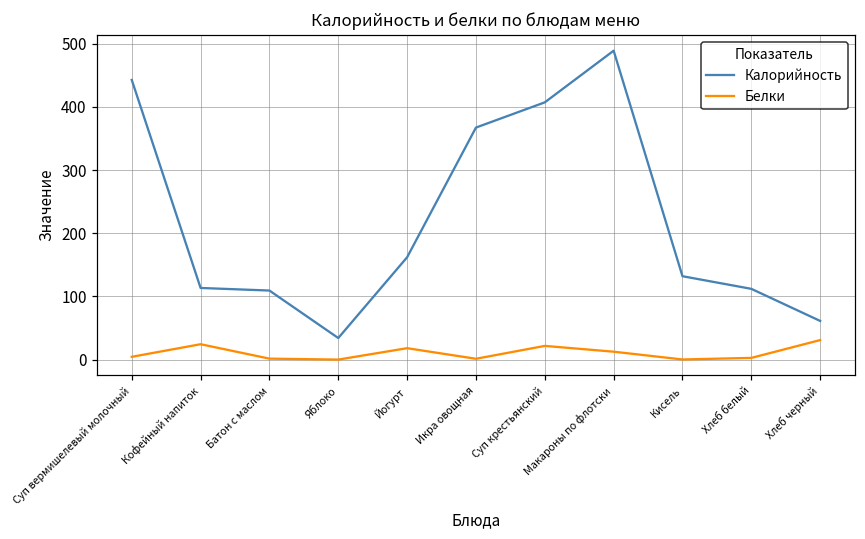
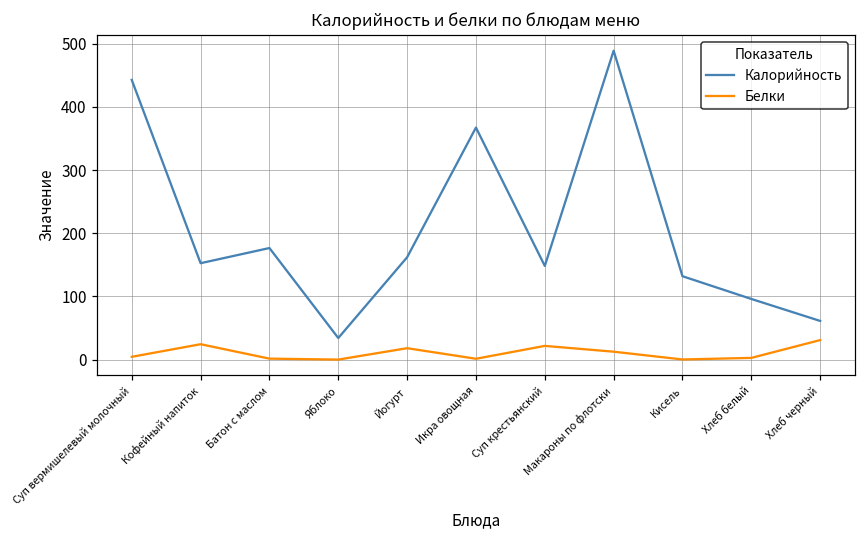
Калорийность, Кофейный напиток: 110 -> 150
Калорийность, Батон с маслом: 110 -> 180
Калорийность, Суп крестьянский: 410 -> 150
Калорийность, Хлеб белый: 110 -> 100
